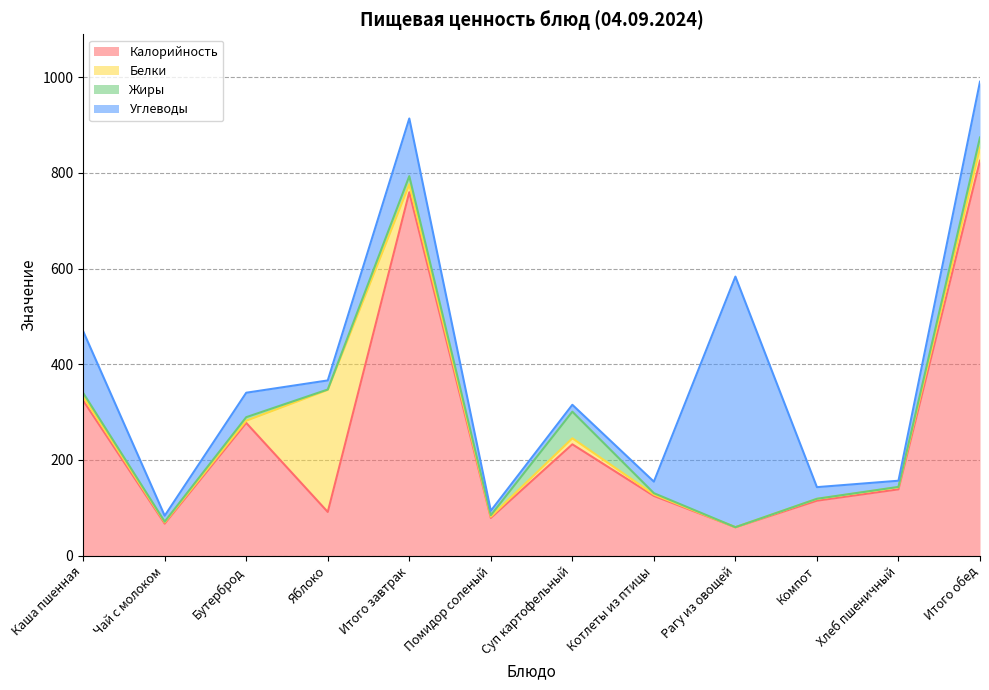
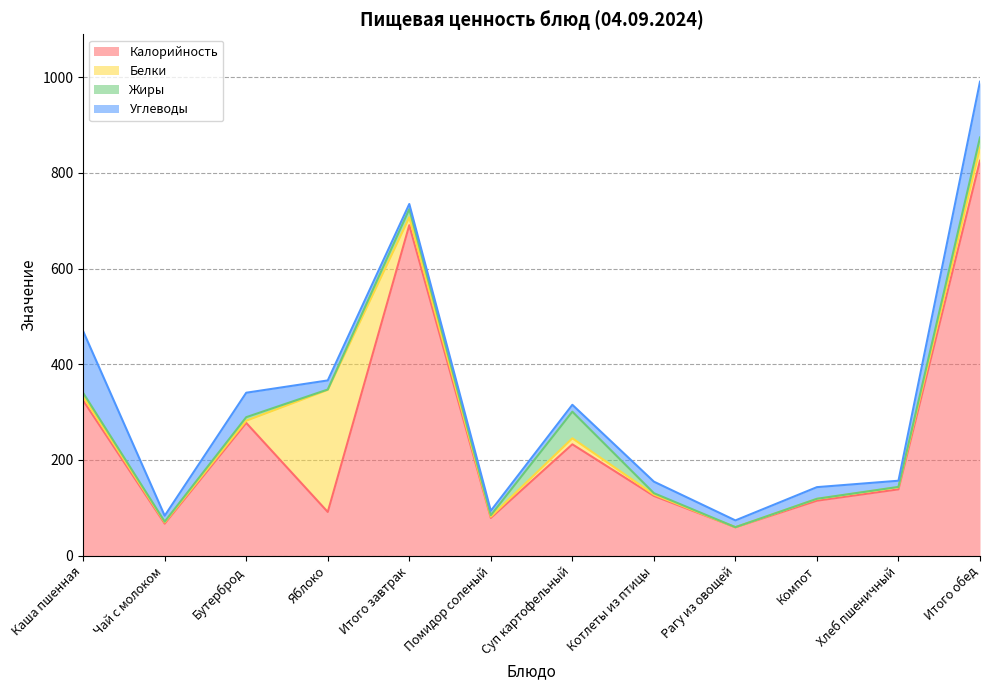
Калорийность, Итого завтрак: 760 -> 690
Углеводы, Итого завтрак: 120 -> 10
Углеводы, Рагу из овощей: 520 -> 10
